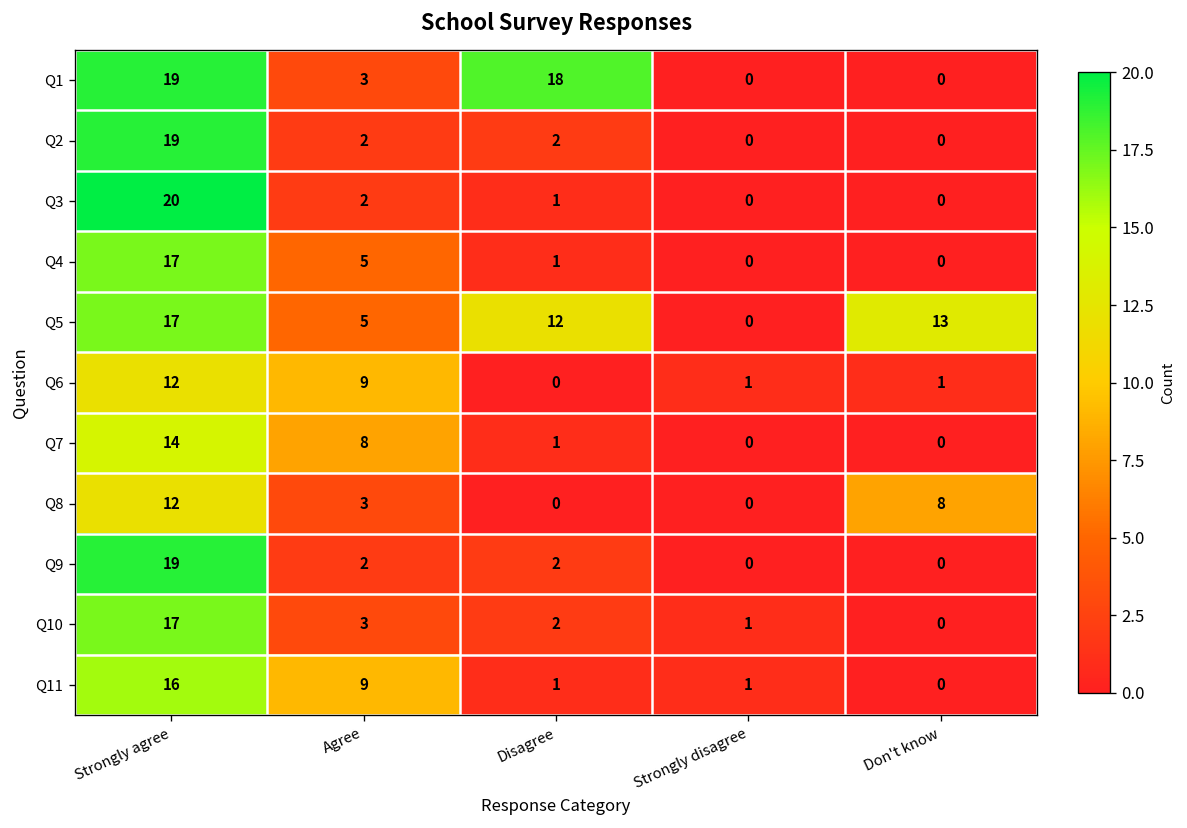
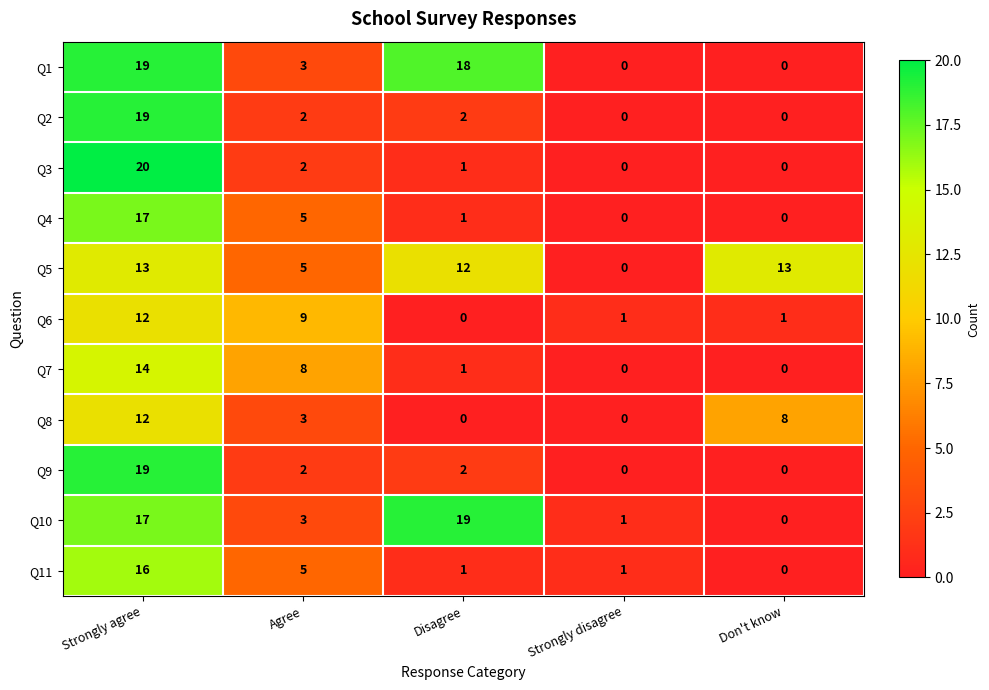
Q5, Strongly agree: 17 -> 13
Q10, Disagree: 2 -> 19
Q11, Agree: 9 -> 5
